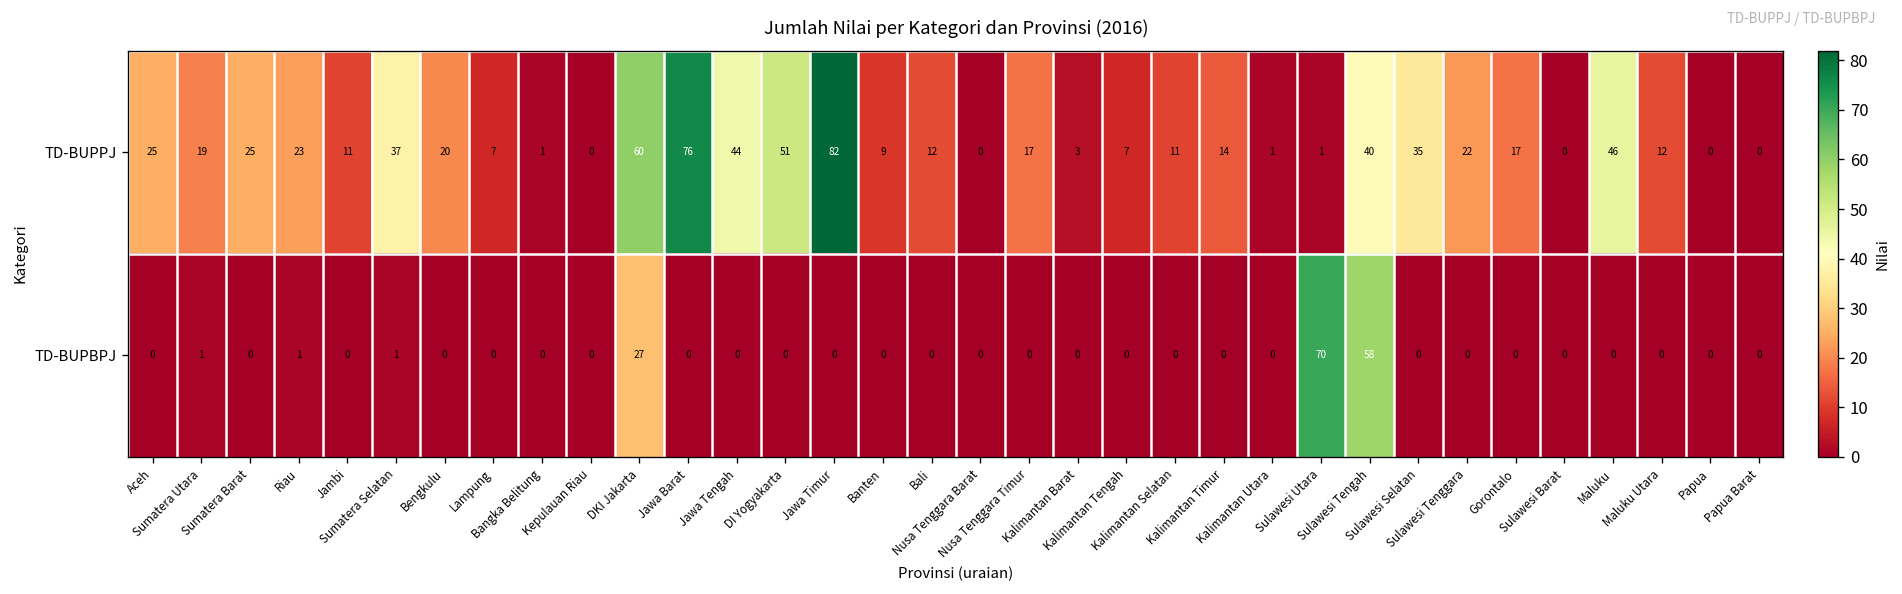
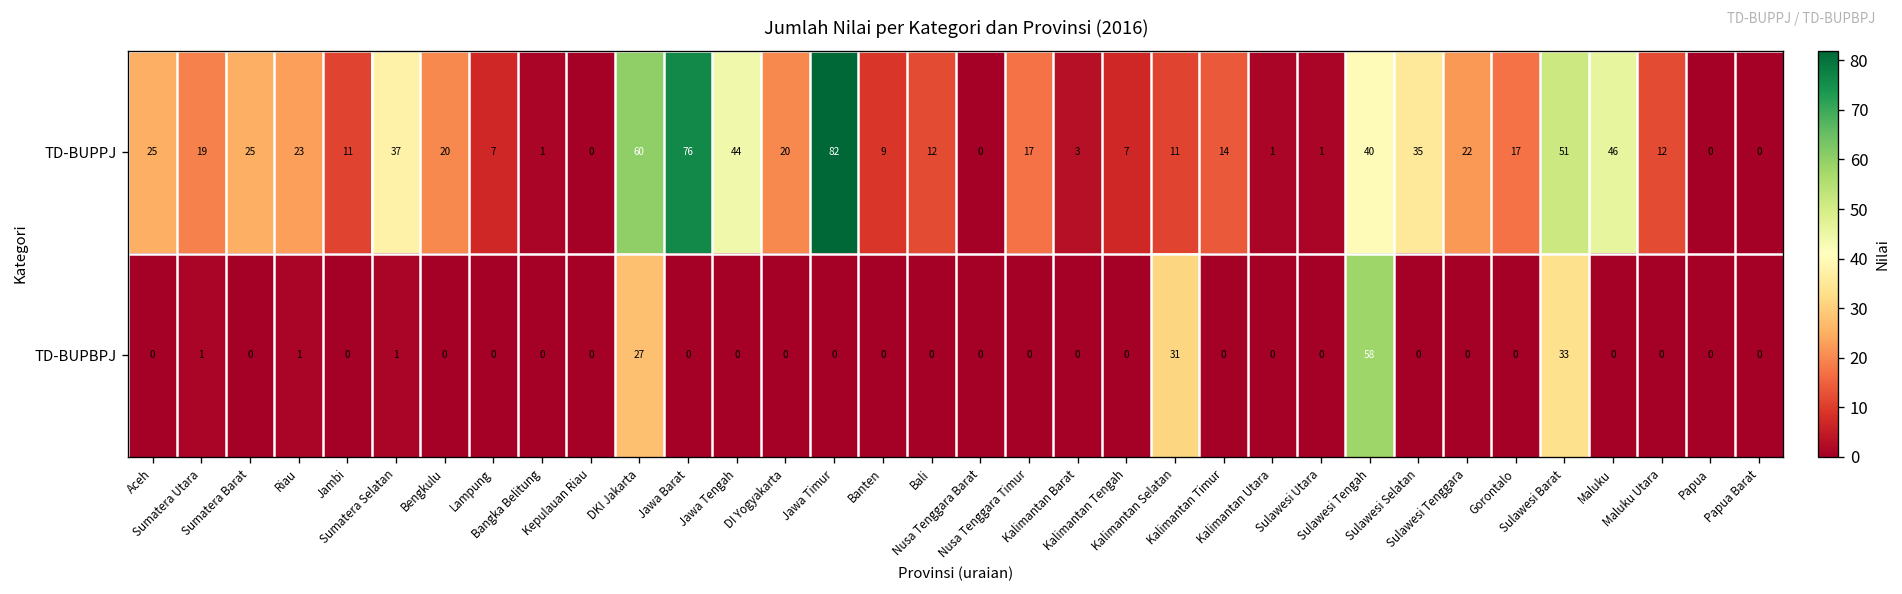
TD-BUPPJ, DI Yogyakarta: 51 -> 20
TD-BUPPJ, Sulawesi Barat: 0 -> 51
TD-BUPBPJ, Kalimantan Selatan: 0 -> 31
TD-BUPBPJ, Sulawesi Utara: 70 -> 0
TD-BUPBPJ, Sulawesi Barat: 0 -> 33
